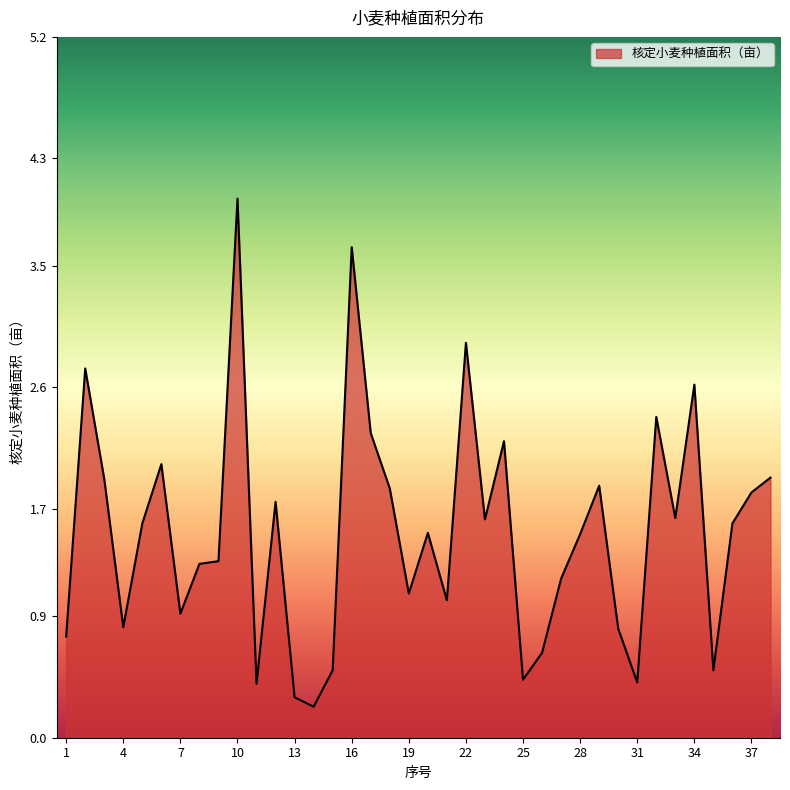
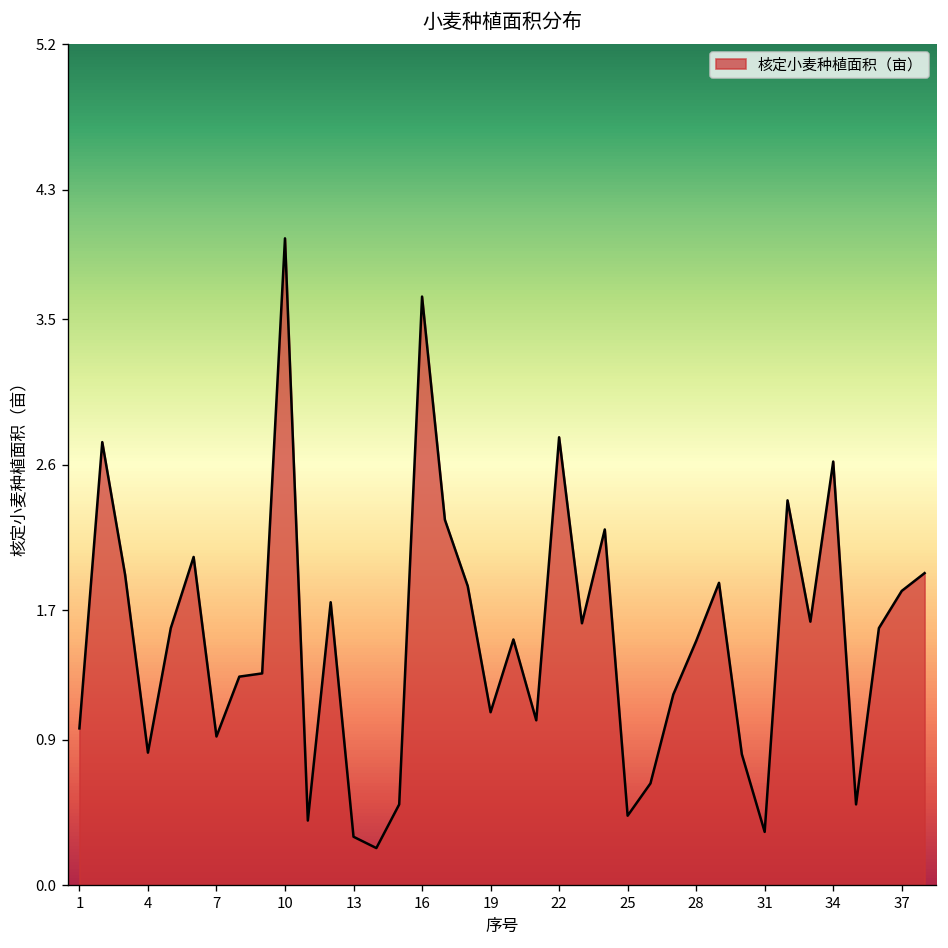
1: 0.75 -> 0.97
22: 2.93 -> 2.77
31: 0.41 -> 0.33
